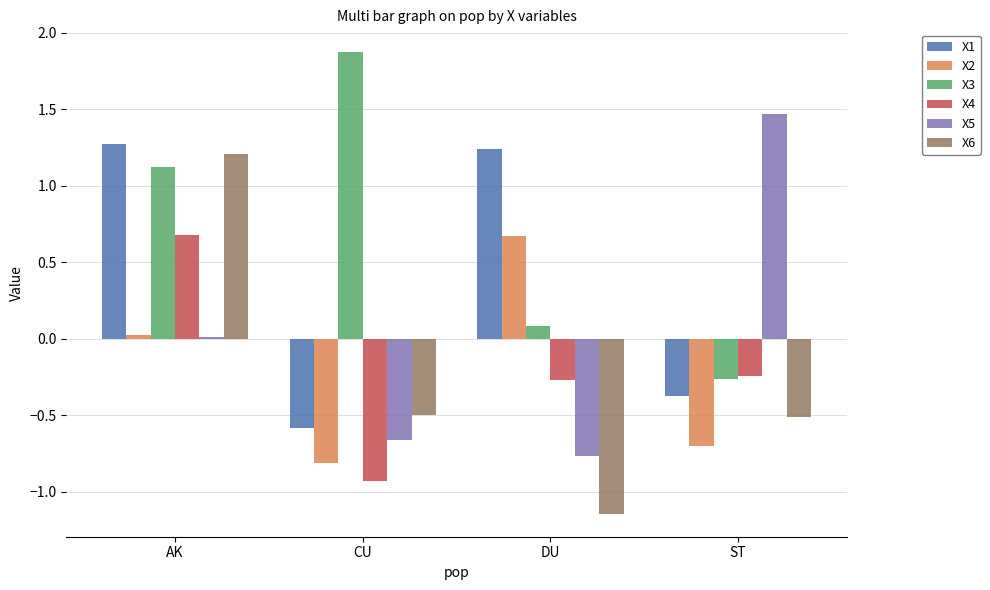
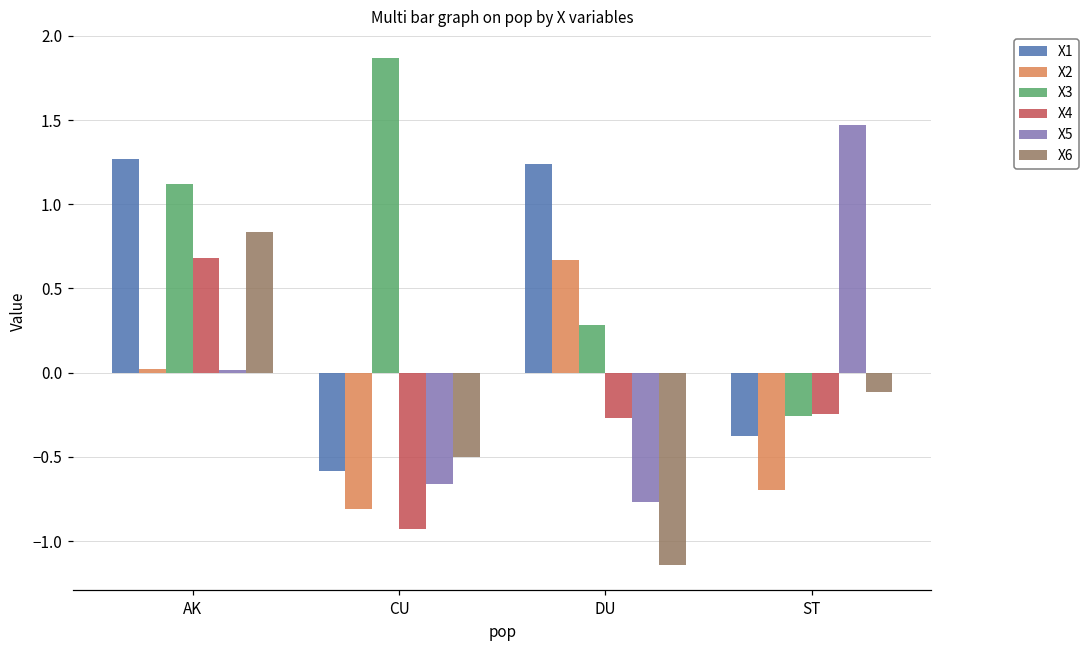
X6, AK: 1.21 -> 0.84
X3, DU: 0.08 -> 0.28
X6, ST: -0.51 -> -0.11
